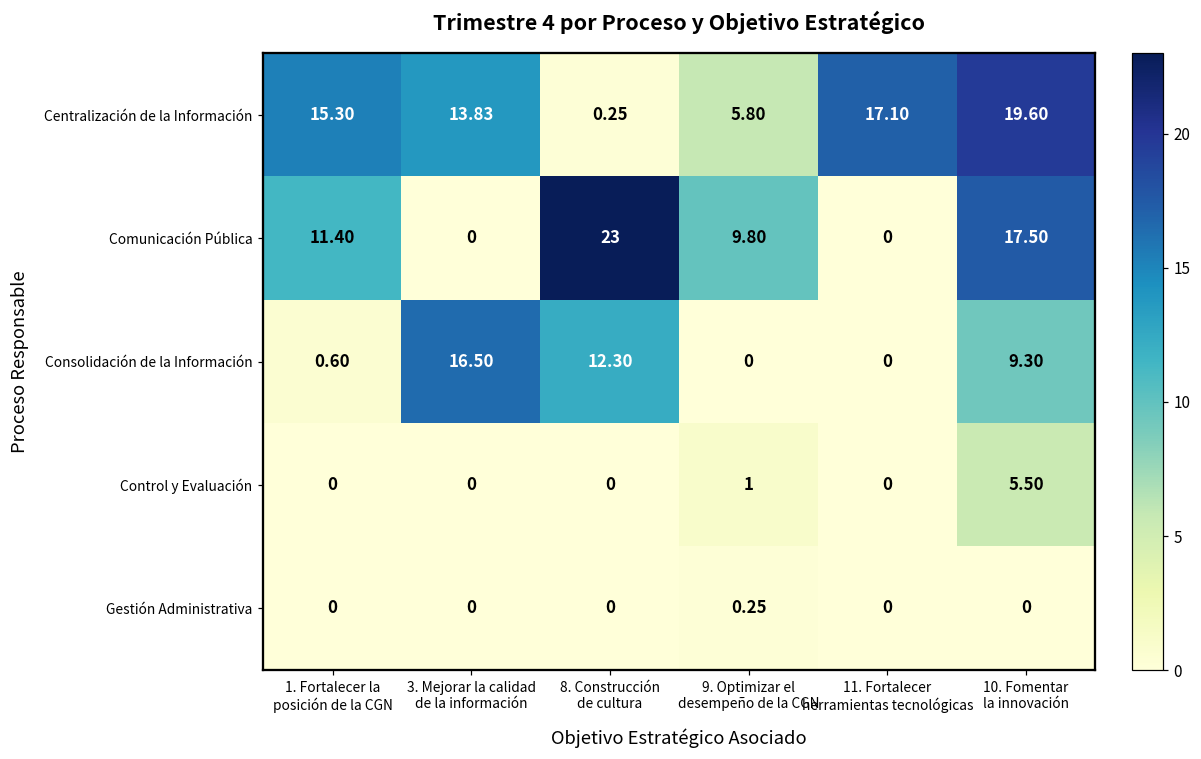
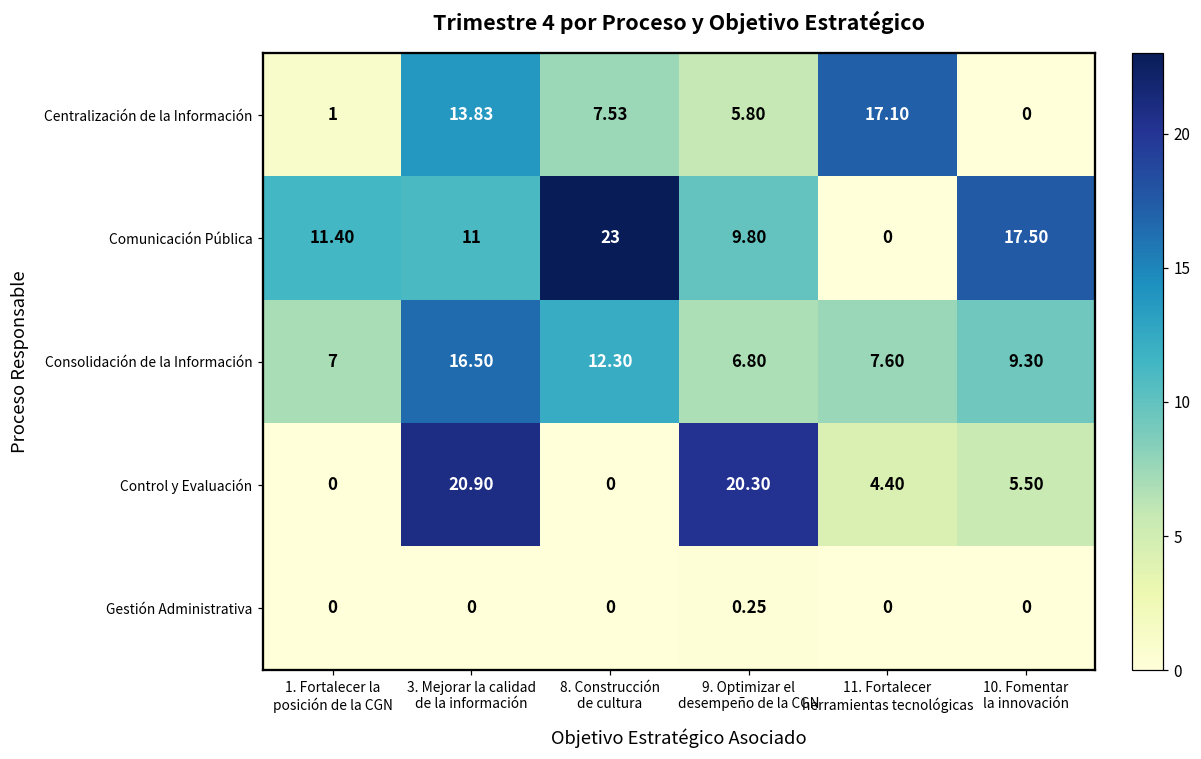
Centralización de la Información, 1. Fortalecer la posición de la CGN: 15.30 -> 1
Centralización de la Información, 8. Construcción de cultura: 0.25 -> 7.53
Centralización de la Información, 10. Fomentar la innovación: 19.60 -> 0
Comunicación Pública, 3. Mejorar la calidad de la información: 0 -> 11
Consolidación de la Información, 1. Fortalecer la posición de la CGN: 0.60 -> 7
Consolidación de la Información, 9. Optimizar el desempeño de la CGN: 0 -> 6.80
Consolidación de la Información, 11. Fortalecer herramientas tecnológicas: 0 -> 7.60
Control y Evaluación, 3. Mejorar la calidad de la información: 0 -> 20.90
Control y Evaluación, 9. Optimizar el desempeño de la CGN: 1 -> 20.30
Control y Evaluación, 11. Fortalecer herramientas tecnológicas: 0 -> 4.40
